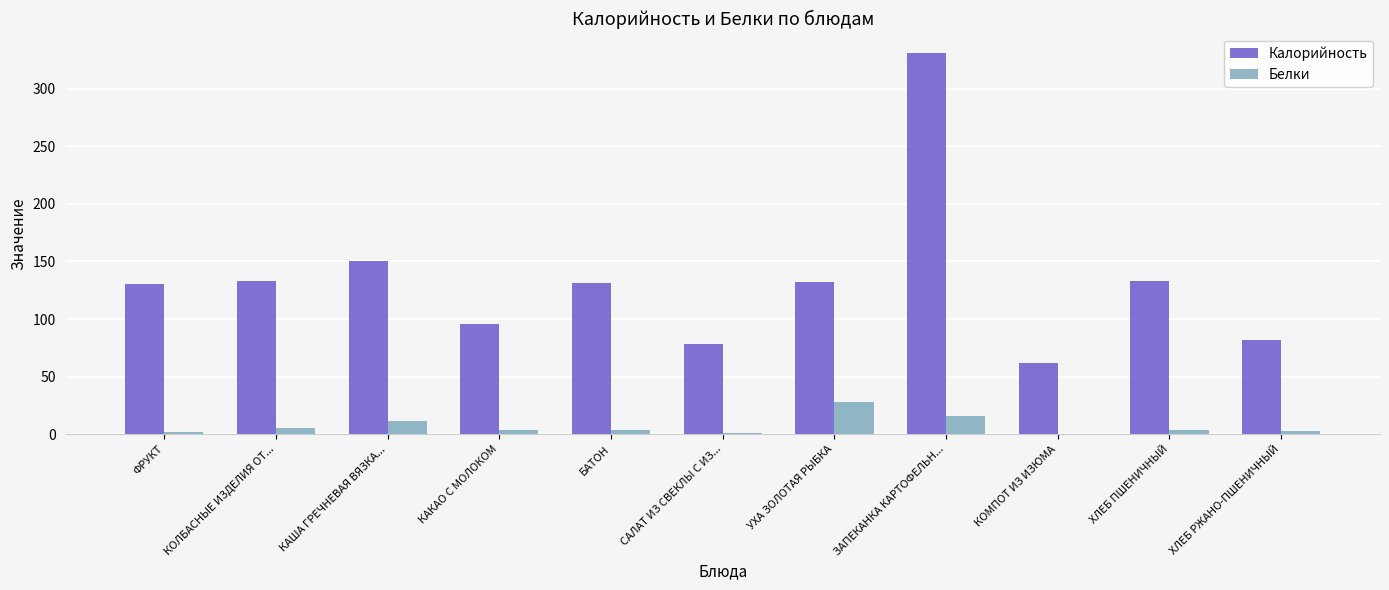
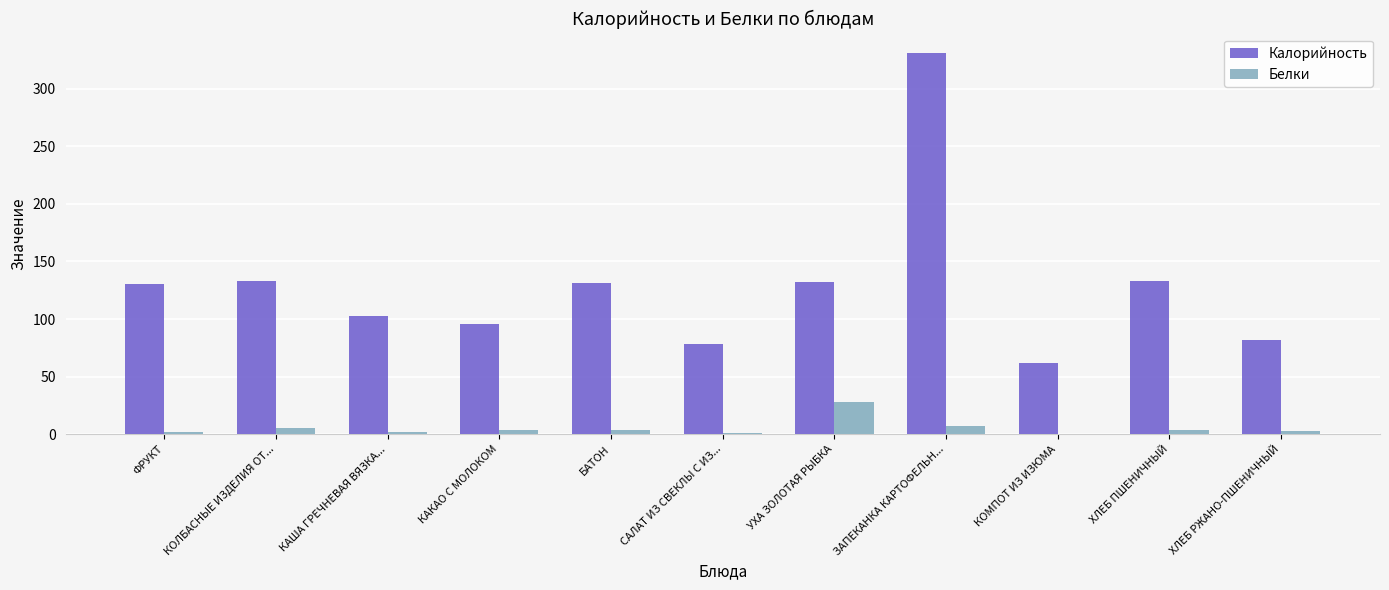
Калорийность, КАША ГРЕЧНЕВАЯ ВЯЗКА...: 150 -> 103
Белки, КАША ГРЕЧНЕВАЯ ВЯЗКА...: 11 -> 2
Белки, ЗАПЕКАНКА КАРТОФЕЛЬН...: 15 -> 7
